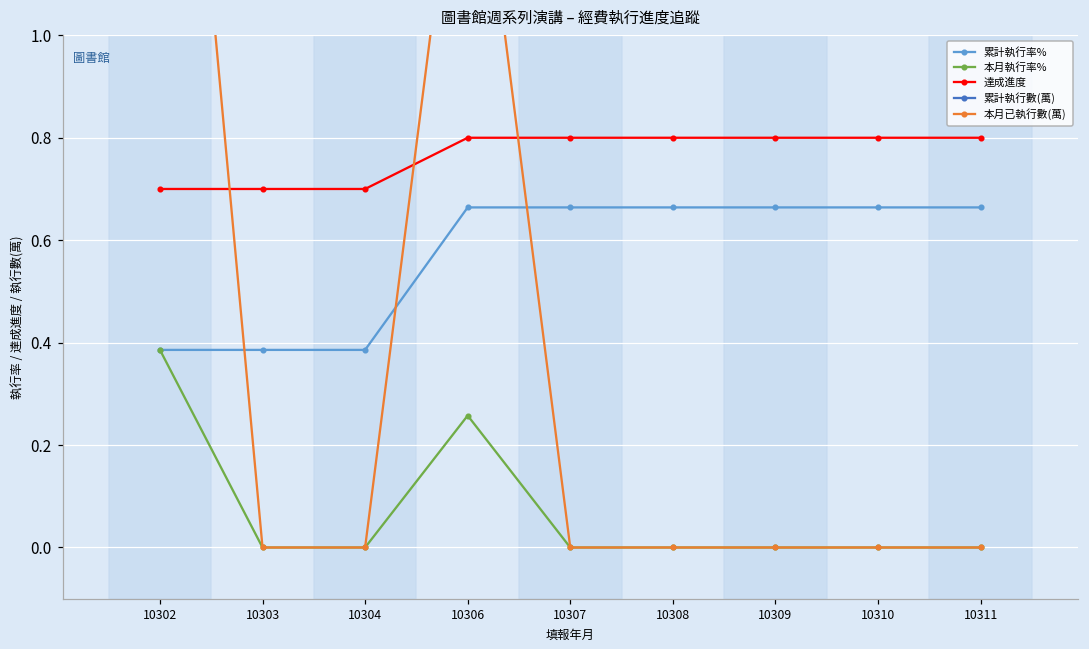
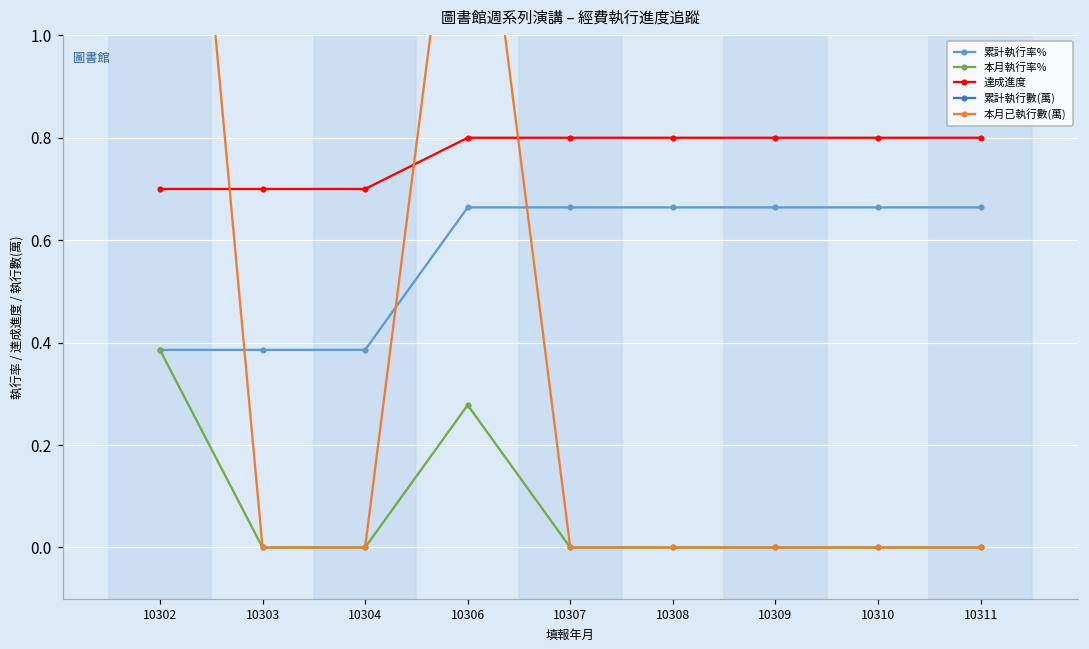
本月執行率%, 10306: 0.26 -> 0.28
